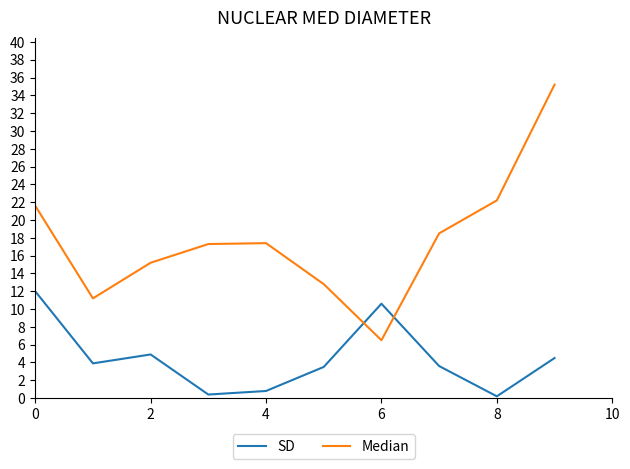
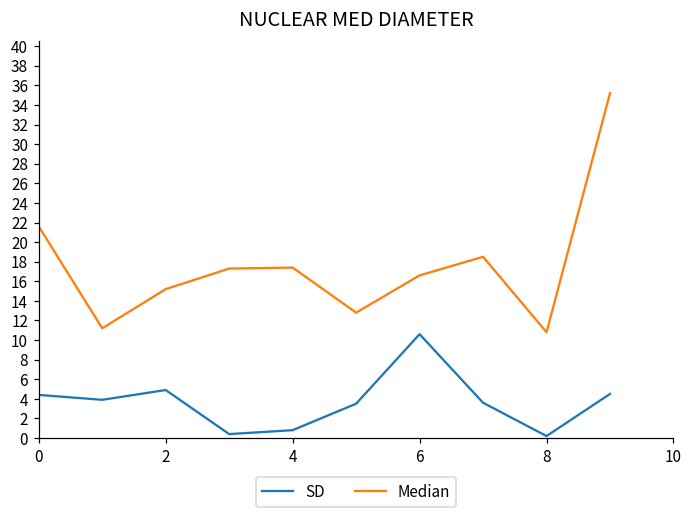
SD, 0: 12 -> 4
Median, 6: 7 -> 17
Median, 8: 22 -> 11
